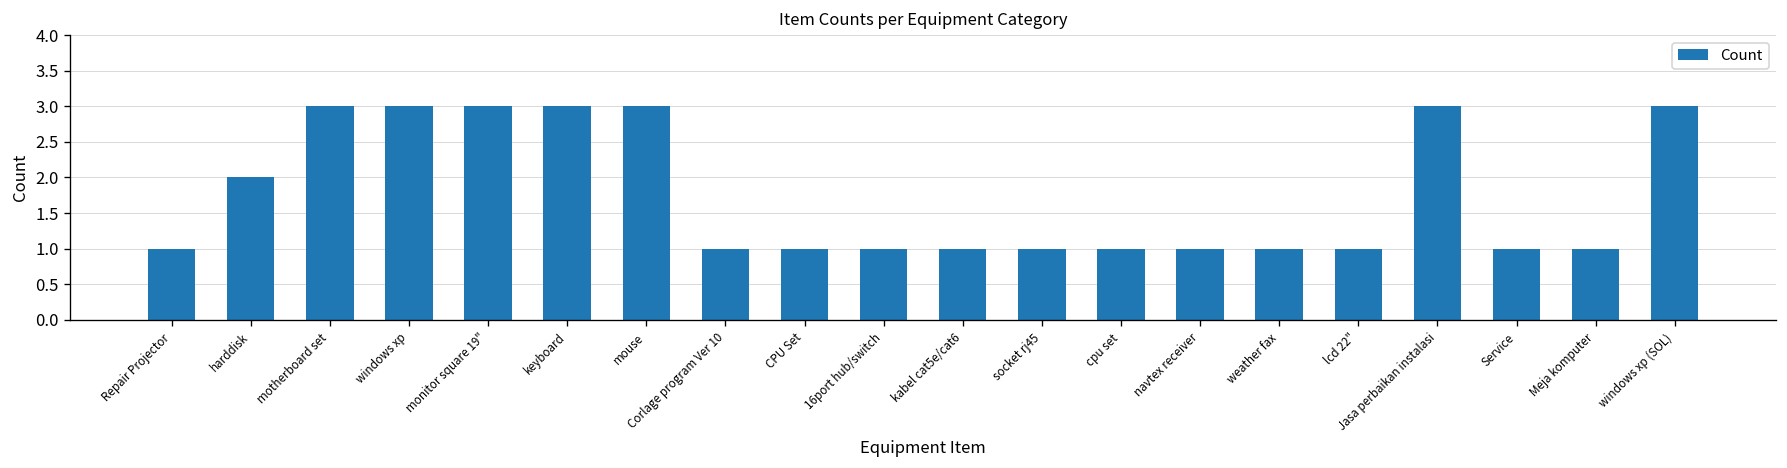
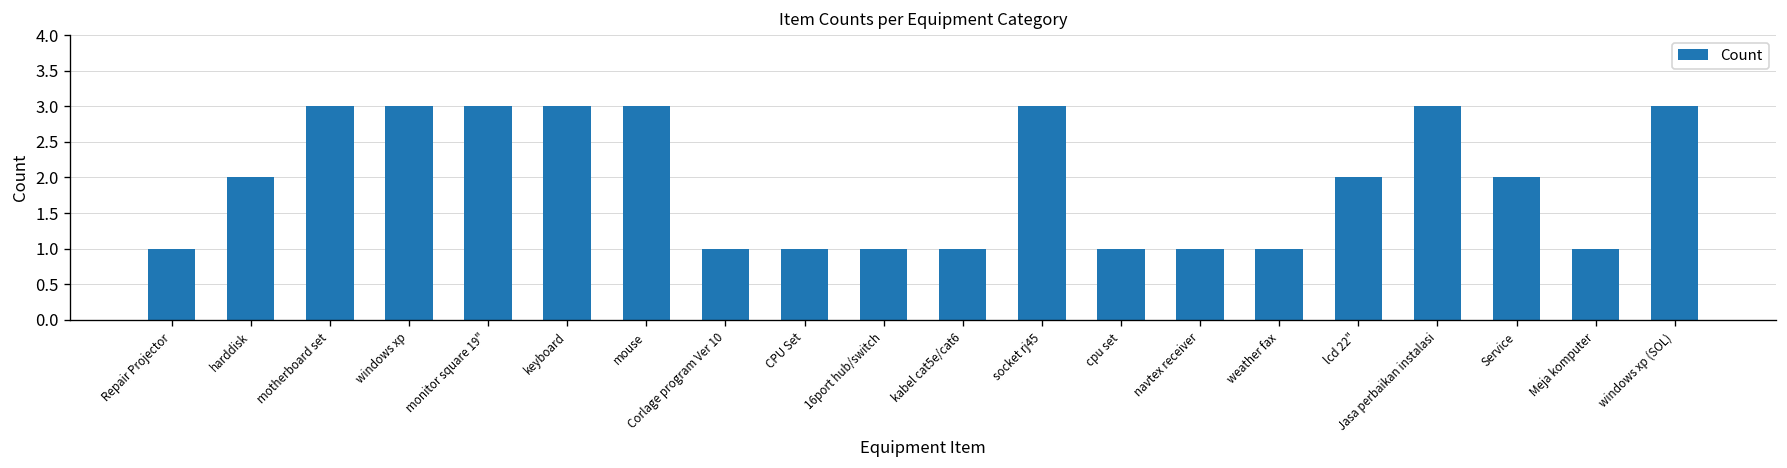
socket rj45: 1 -> 3
lcd 22": 1 -> 2
Service: 1 -> 2
